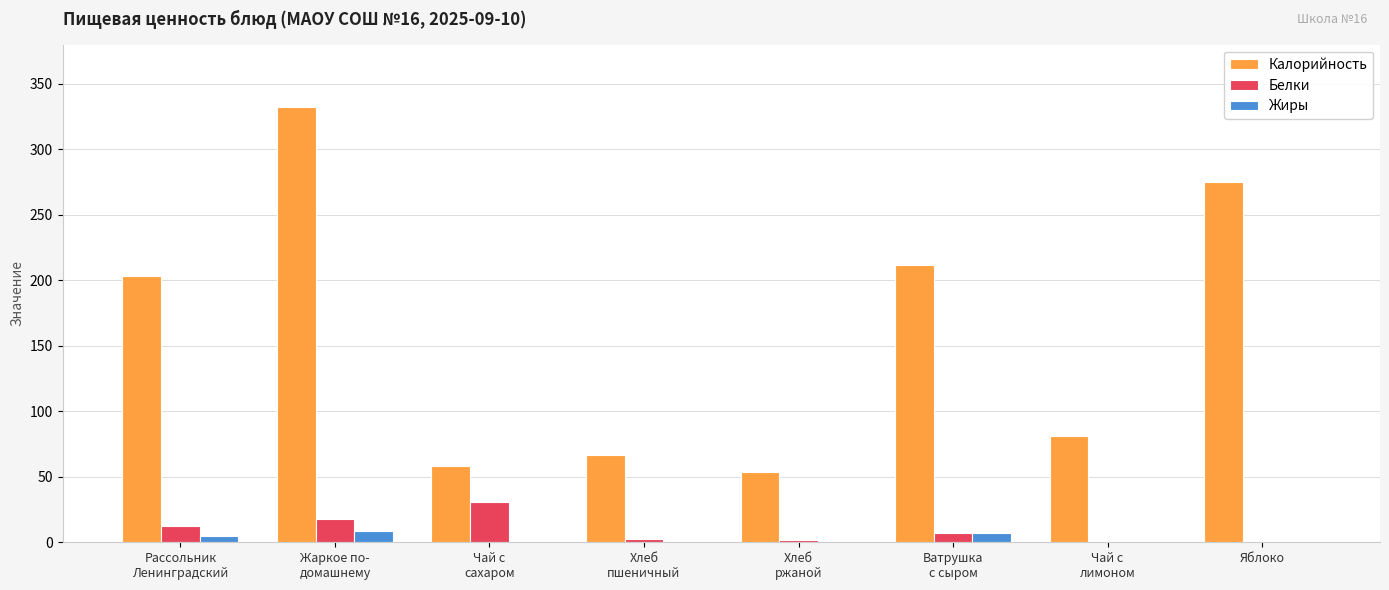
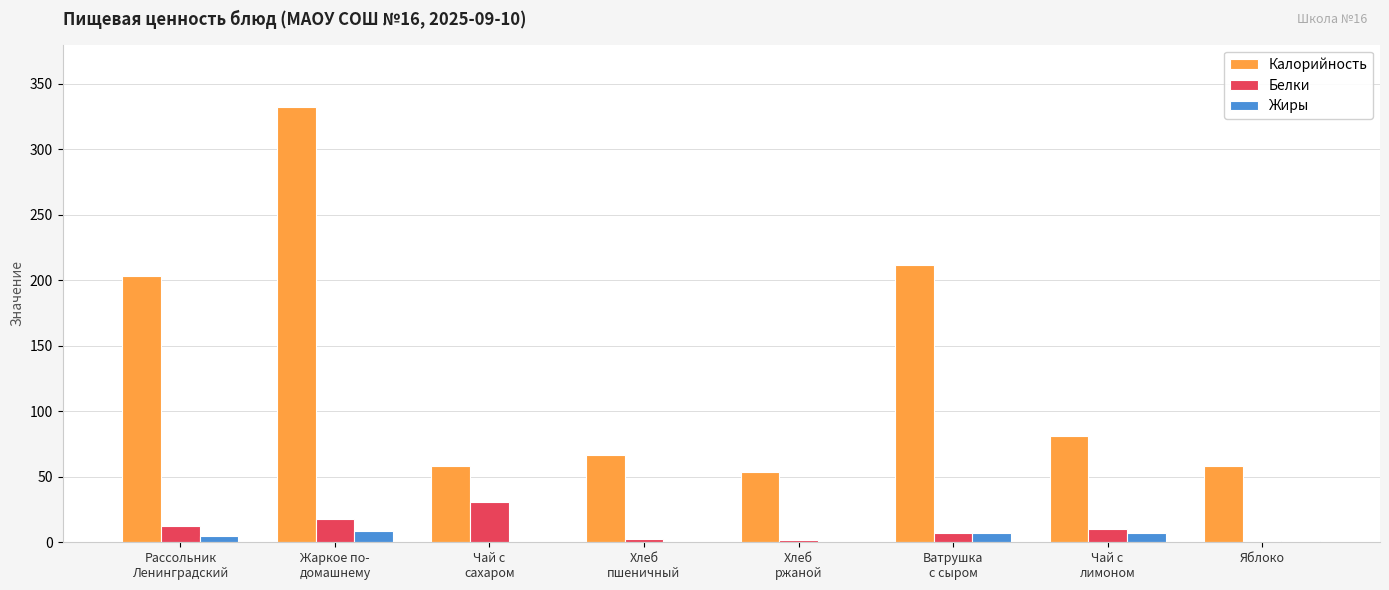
Белки, Чай с лимоном: 0 -> 10
Жиры, Чай с лимоном: 0 -> 7
Калорийность, Яблоко: 275 -> 58
